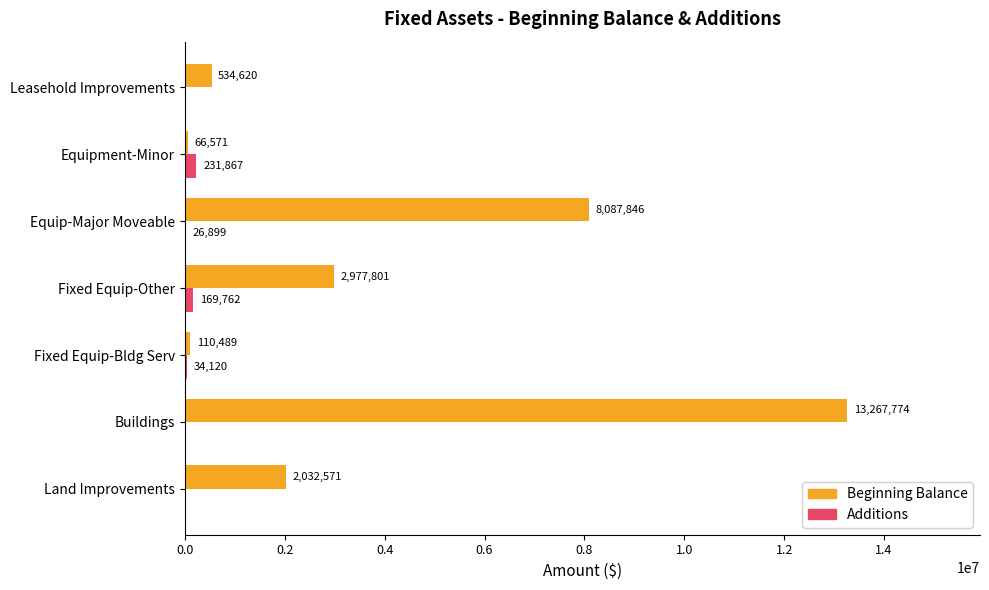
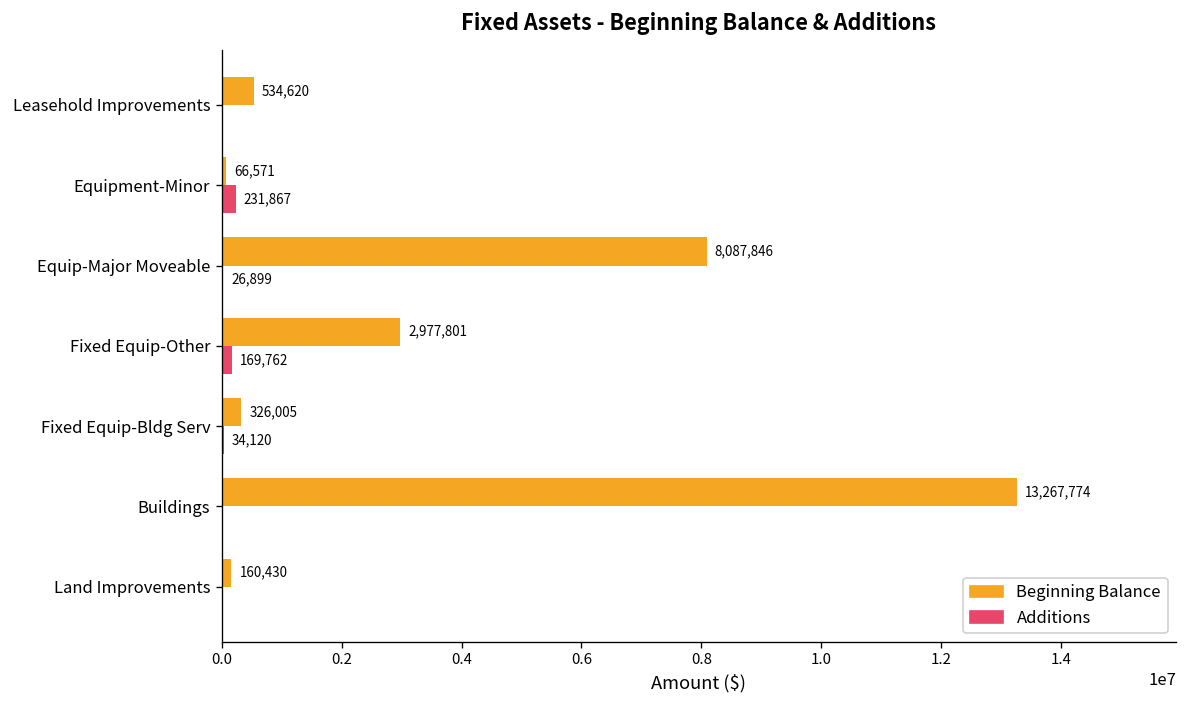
Beginning Balance, Fixed Equip-Bldg Serv: 110,489 -> 326,005
Beginning Balance, Land Improvements: 2,032,571 -> 160,430
